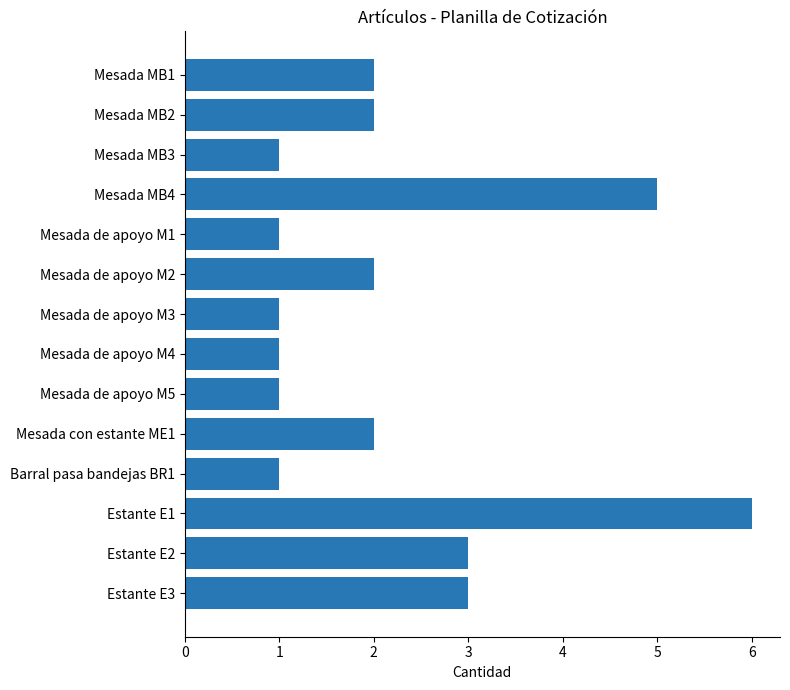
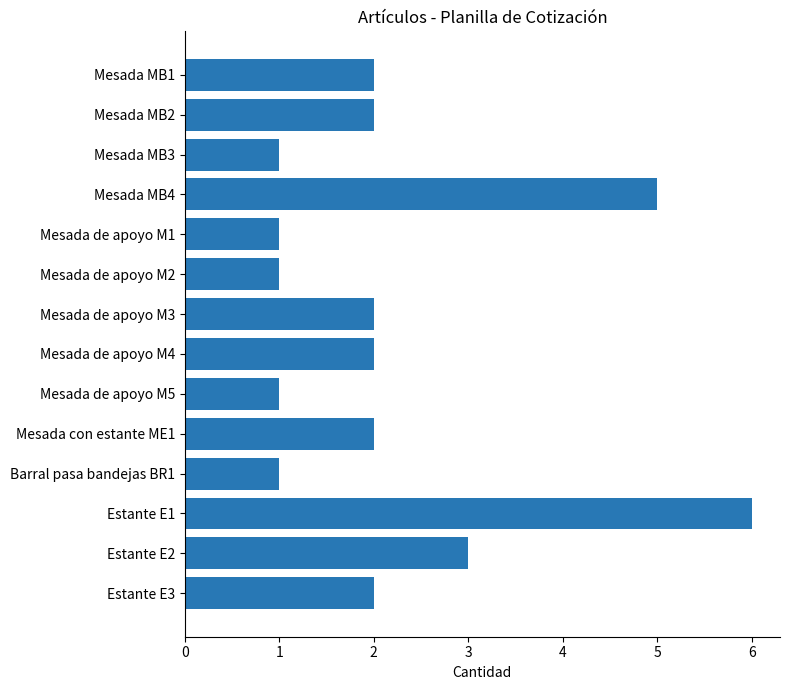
Mesada de apoyo M2: 2 -> 1
Mesada de apoyo M3: 1 -> 2
Mesada de apoyo M4: 1 -> 2
Estante E3: 3 -> 2
